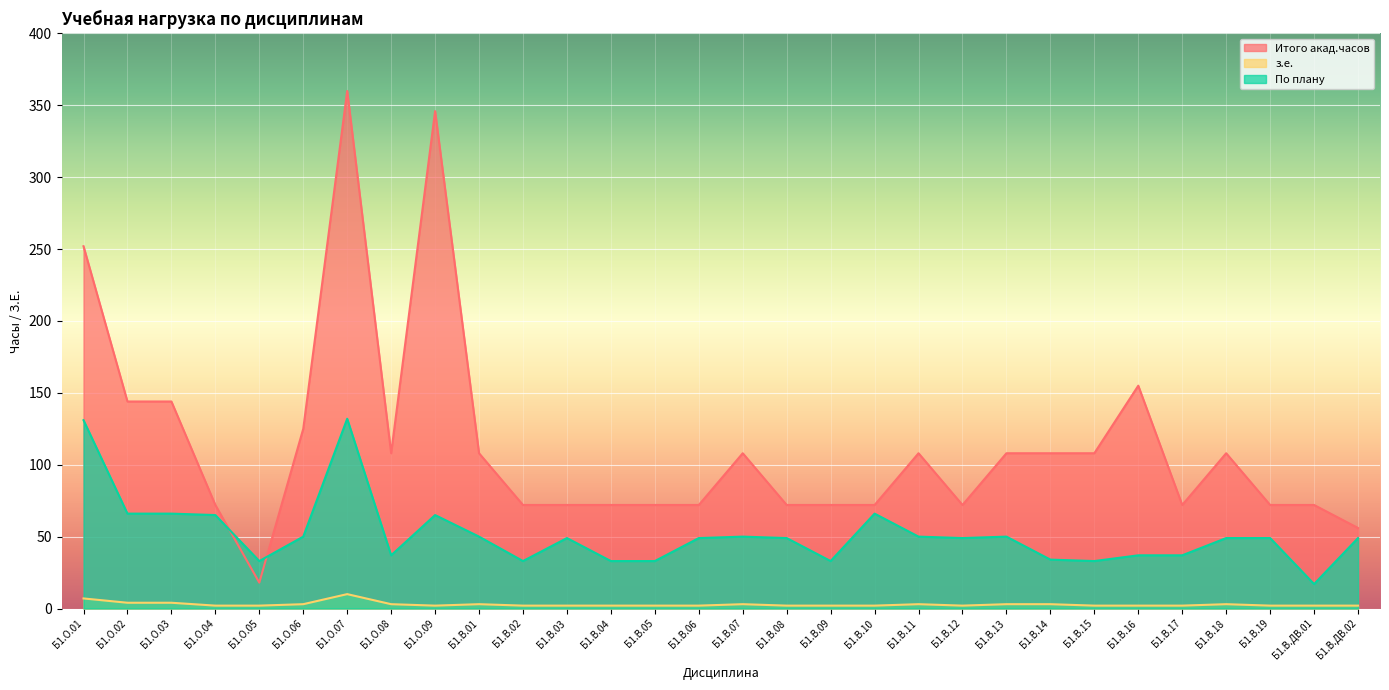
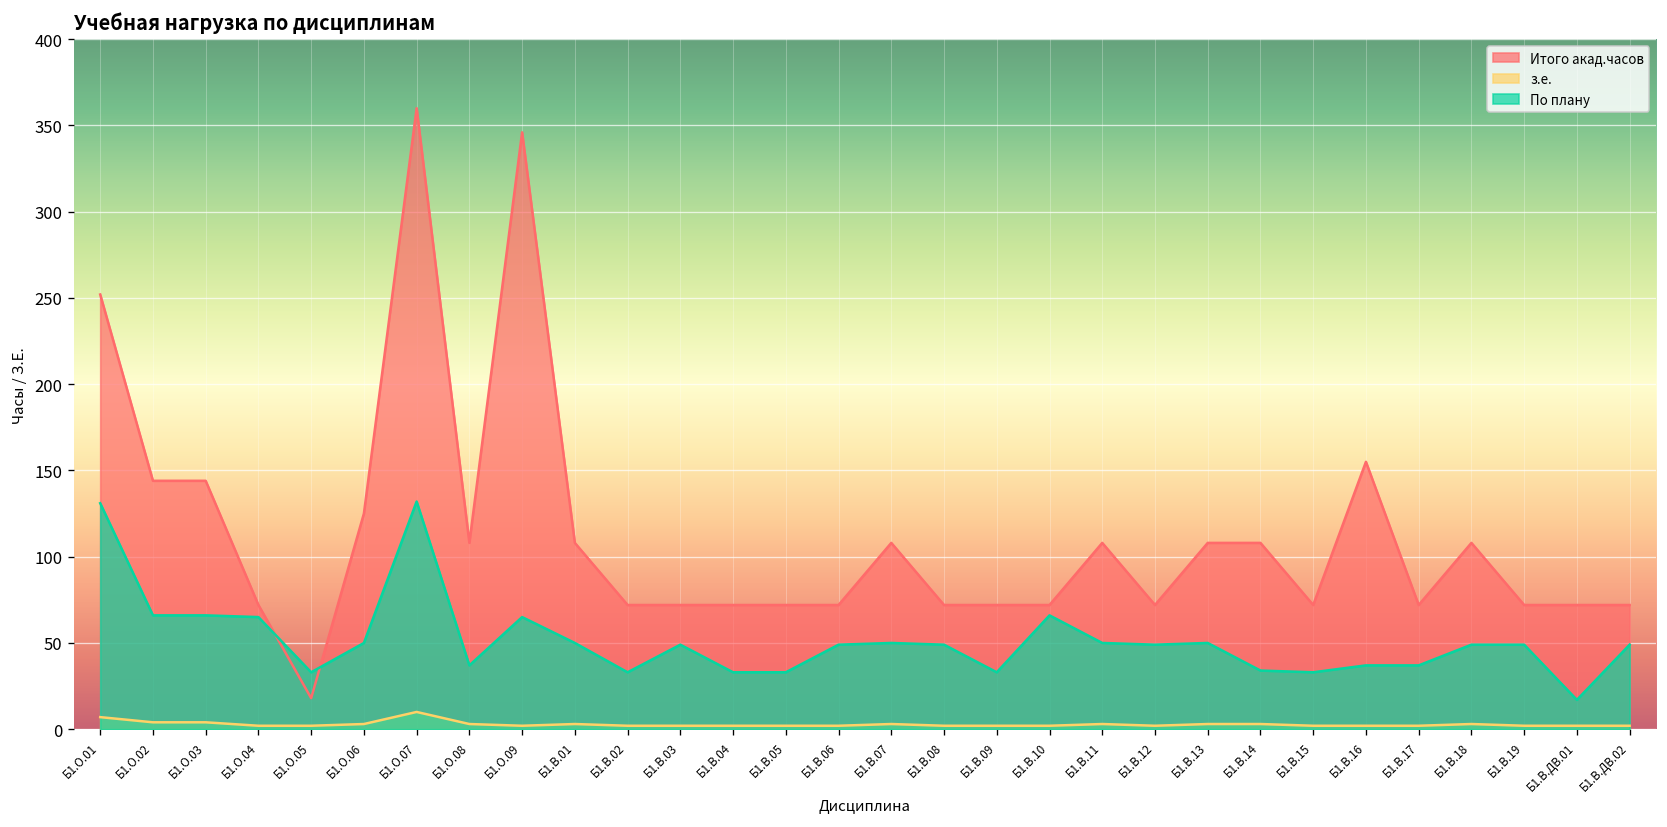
Итого акад.часов, Б1.В.15: 108 -> 72
Итого акад.часов, Б1.В.ДВ.02: 56 -> 72
